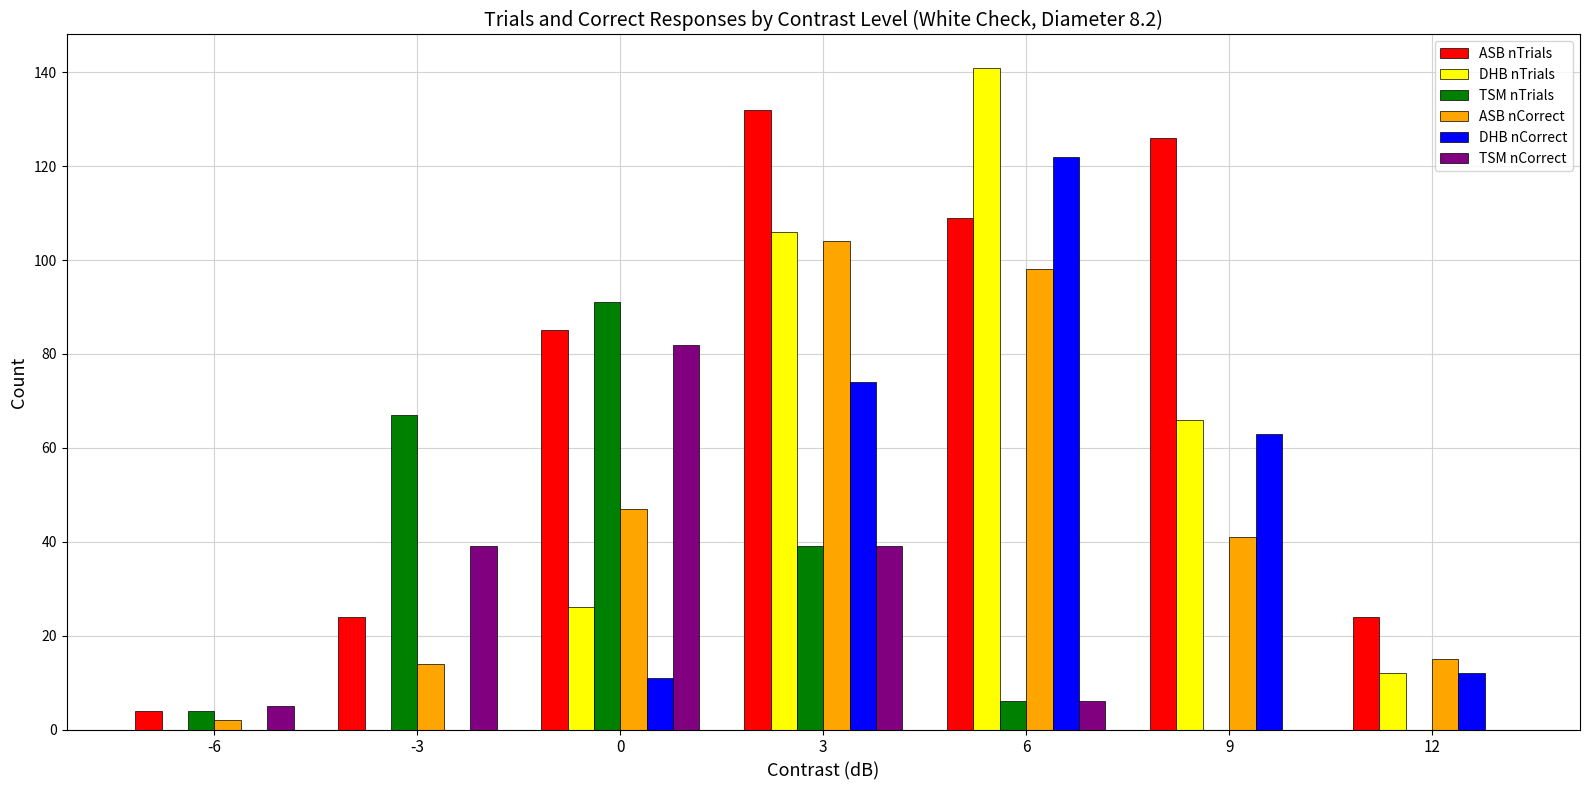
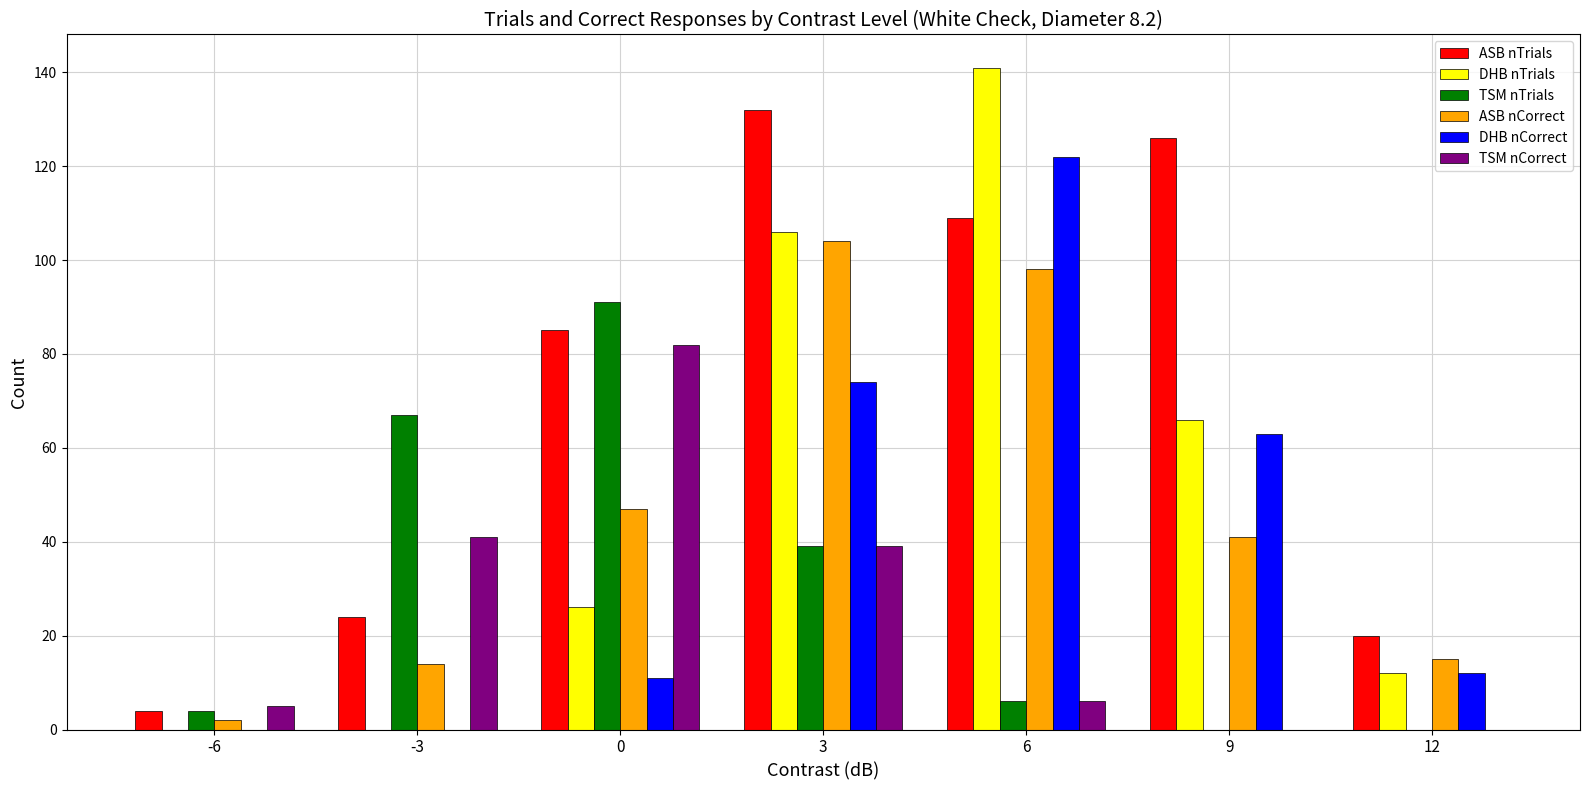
TSM nCorrect, -3: 39 -> 41
ASB nTrials, 12: 24 -> 20
